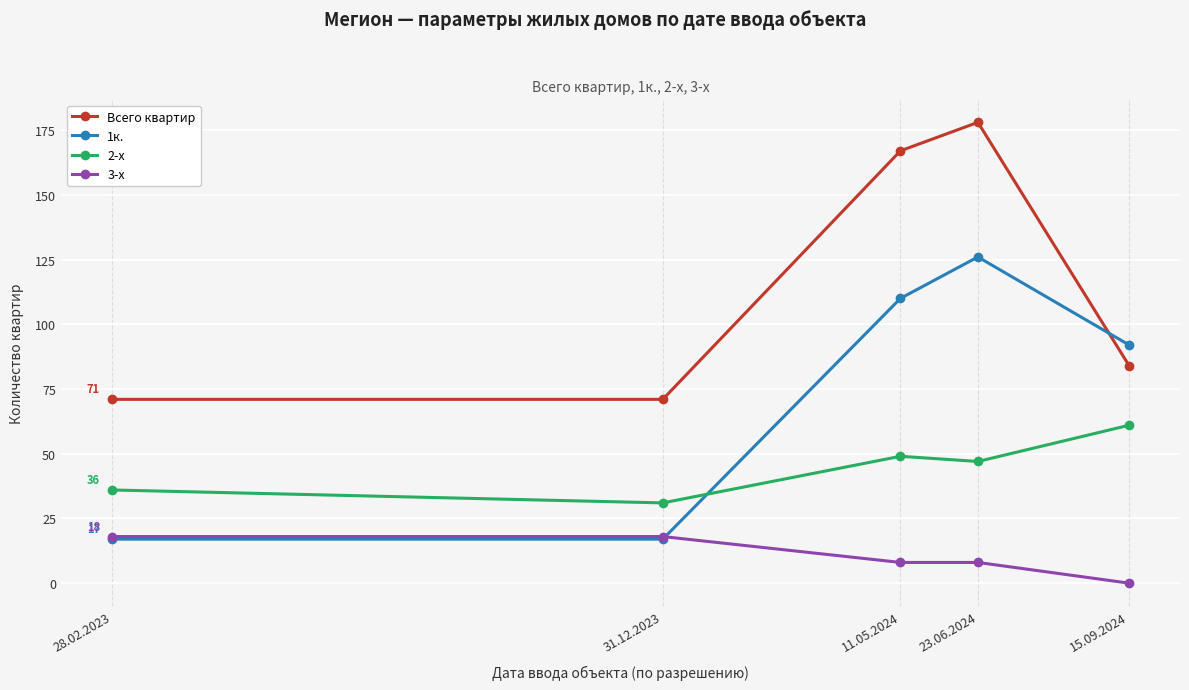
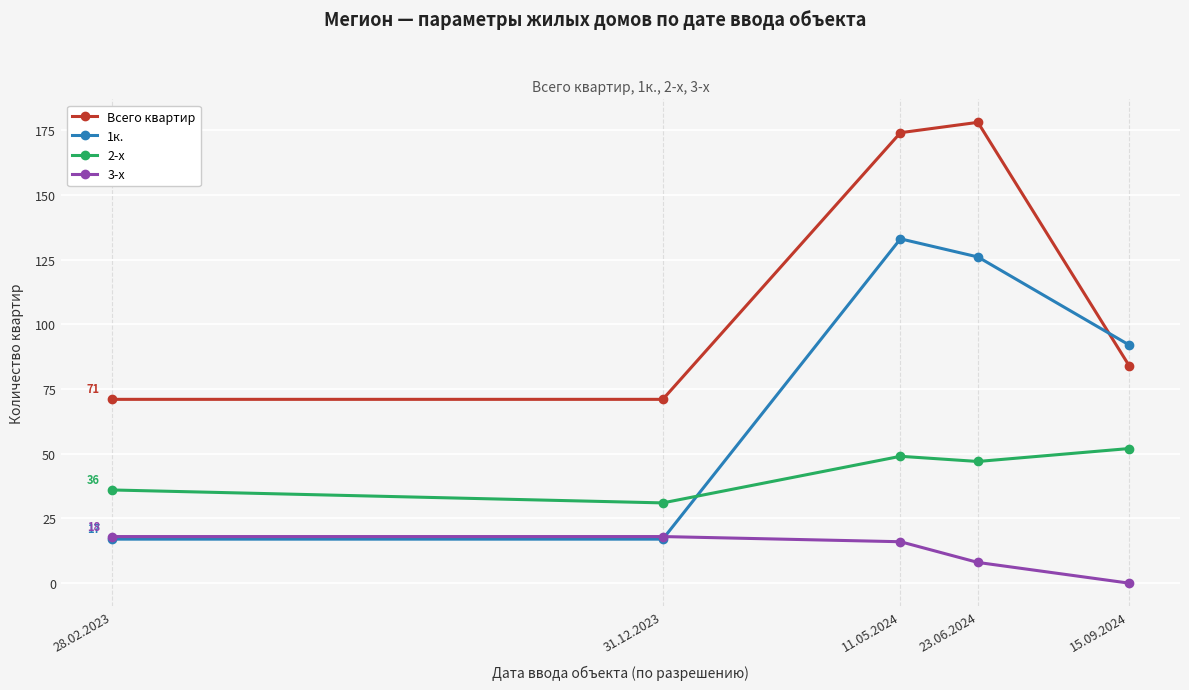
Всего квартир, 11.05.2024: 167 -> 174
1к., 11.05.2024: 110 -> 133
3-х, 11.05.2024: 8 -> 16
2-х, 15.09.2024: 61 -> 52
